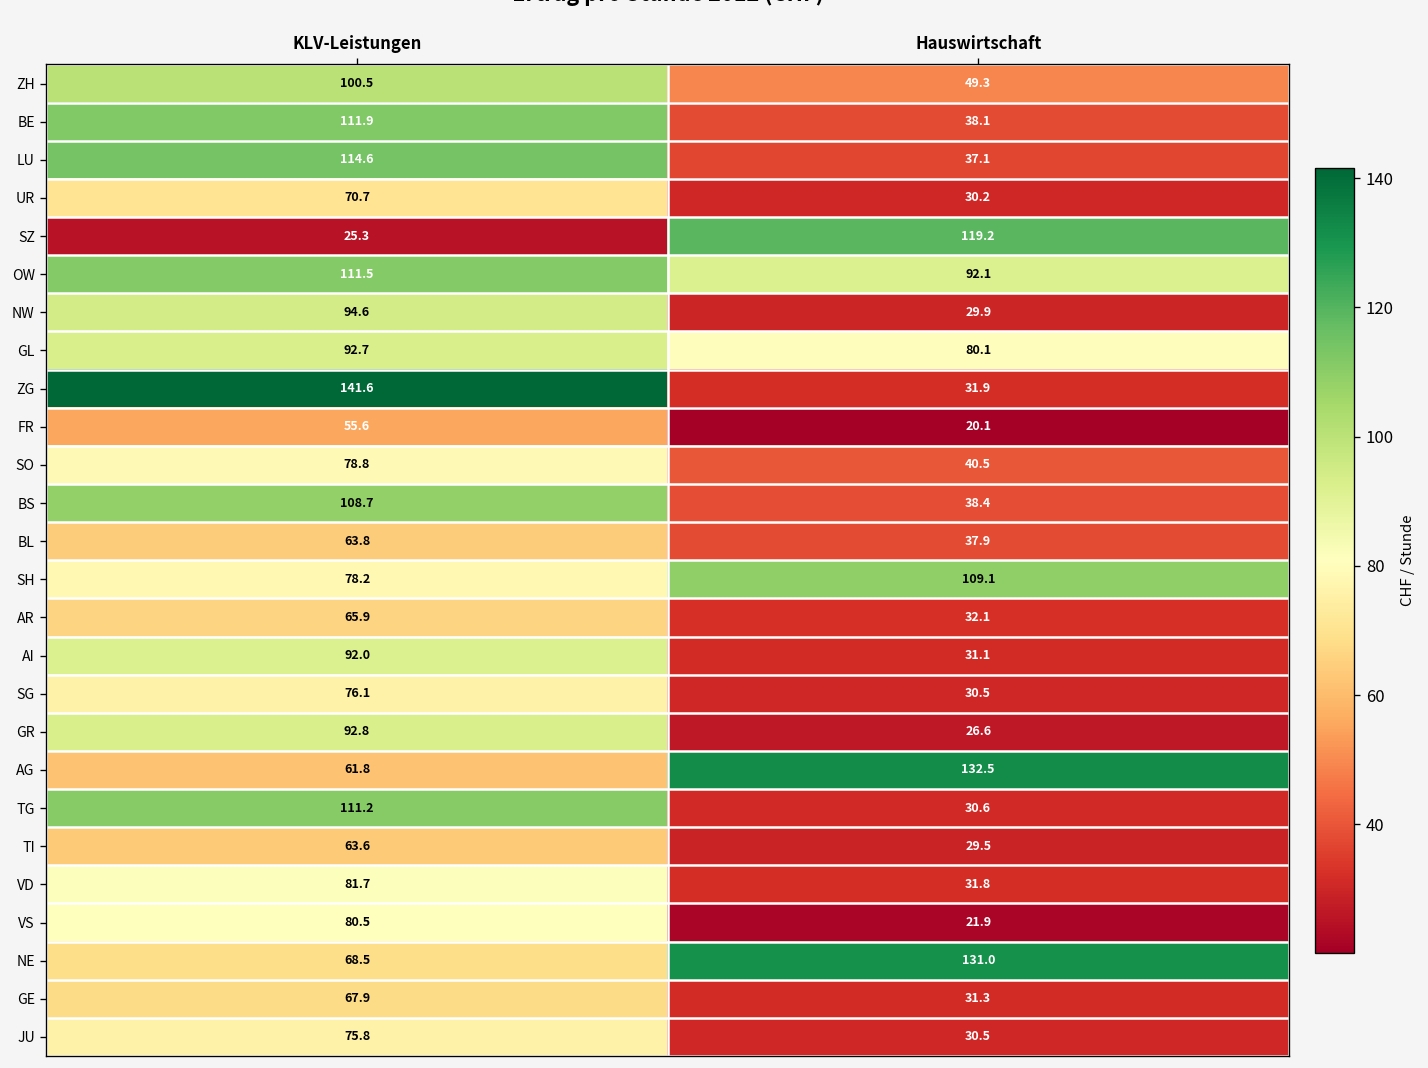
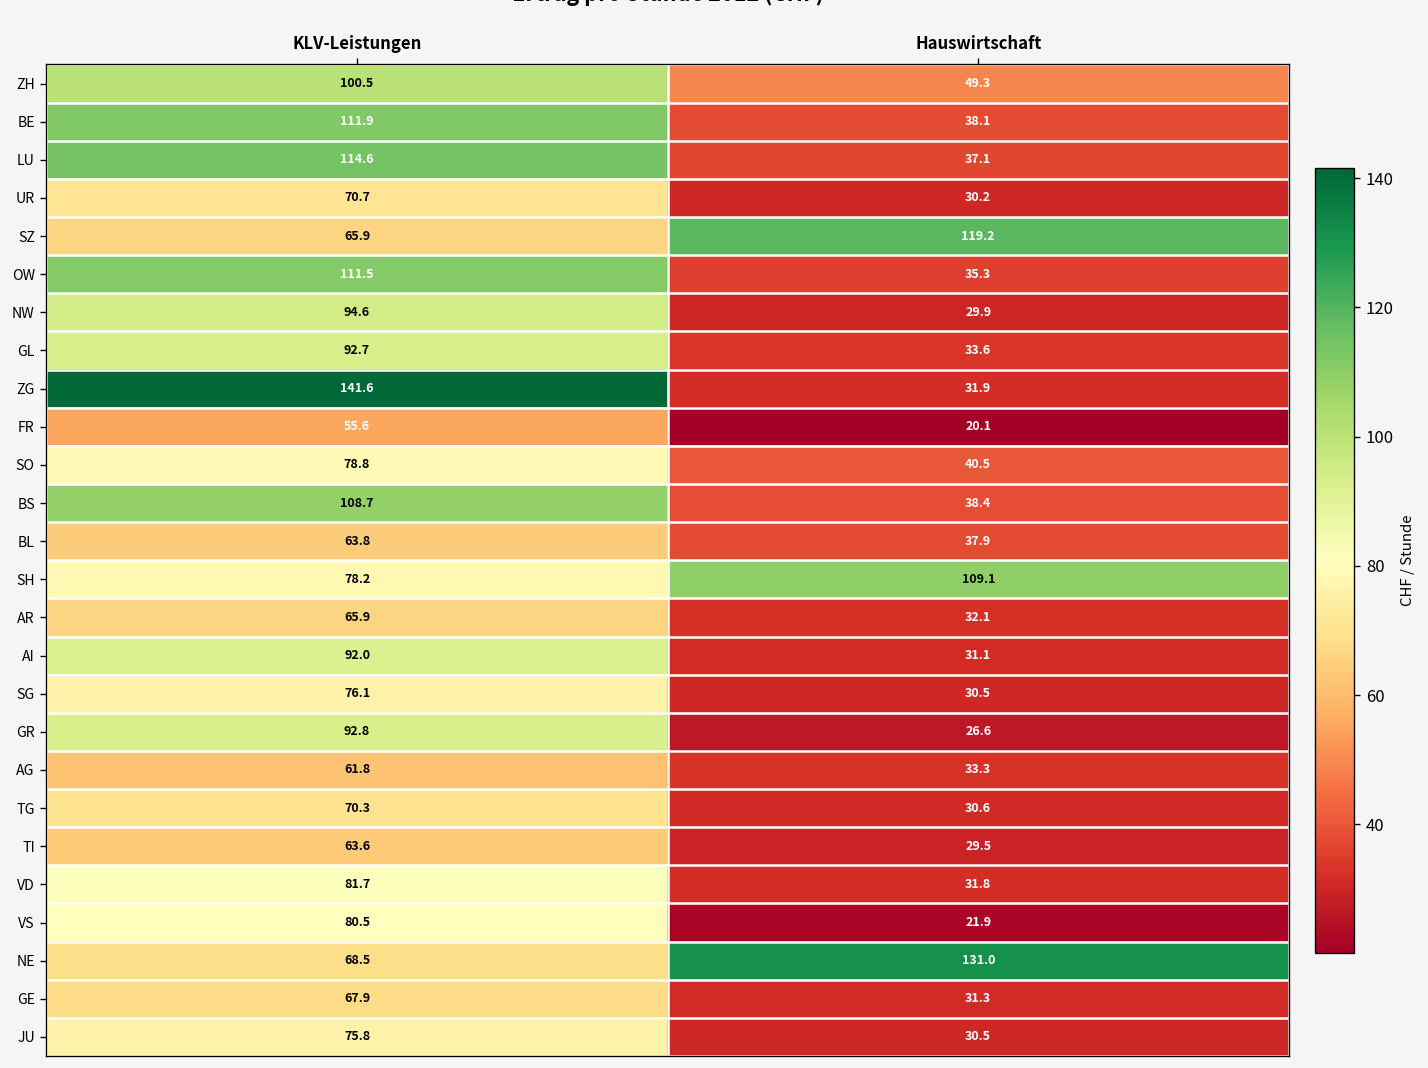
SZ, KLV-Leistungen: 25.3 -> 65.9
OW, Hauswirtschaft: 92.1 -> 35.3
GL, Hauswirtschaft: 80.1 -> 33.6
AG, Hauswirtschaft: 132.5 -> 33.3
TG, KLV-Leistungen: 111.2 -> 70.3
